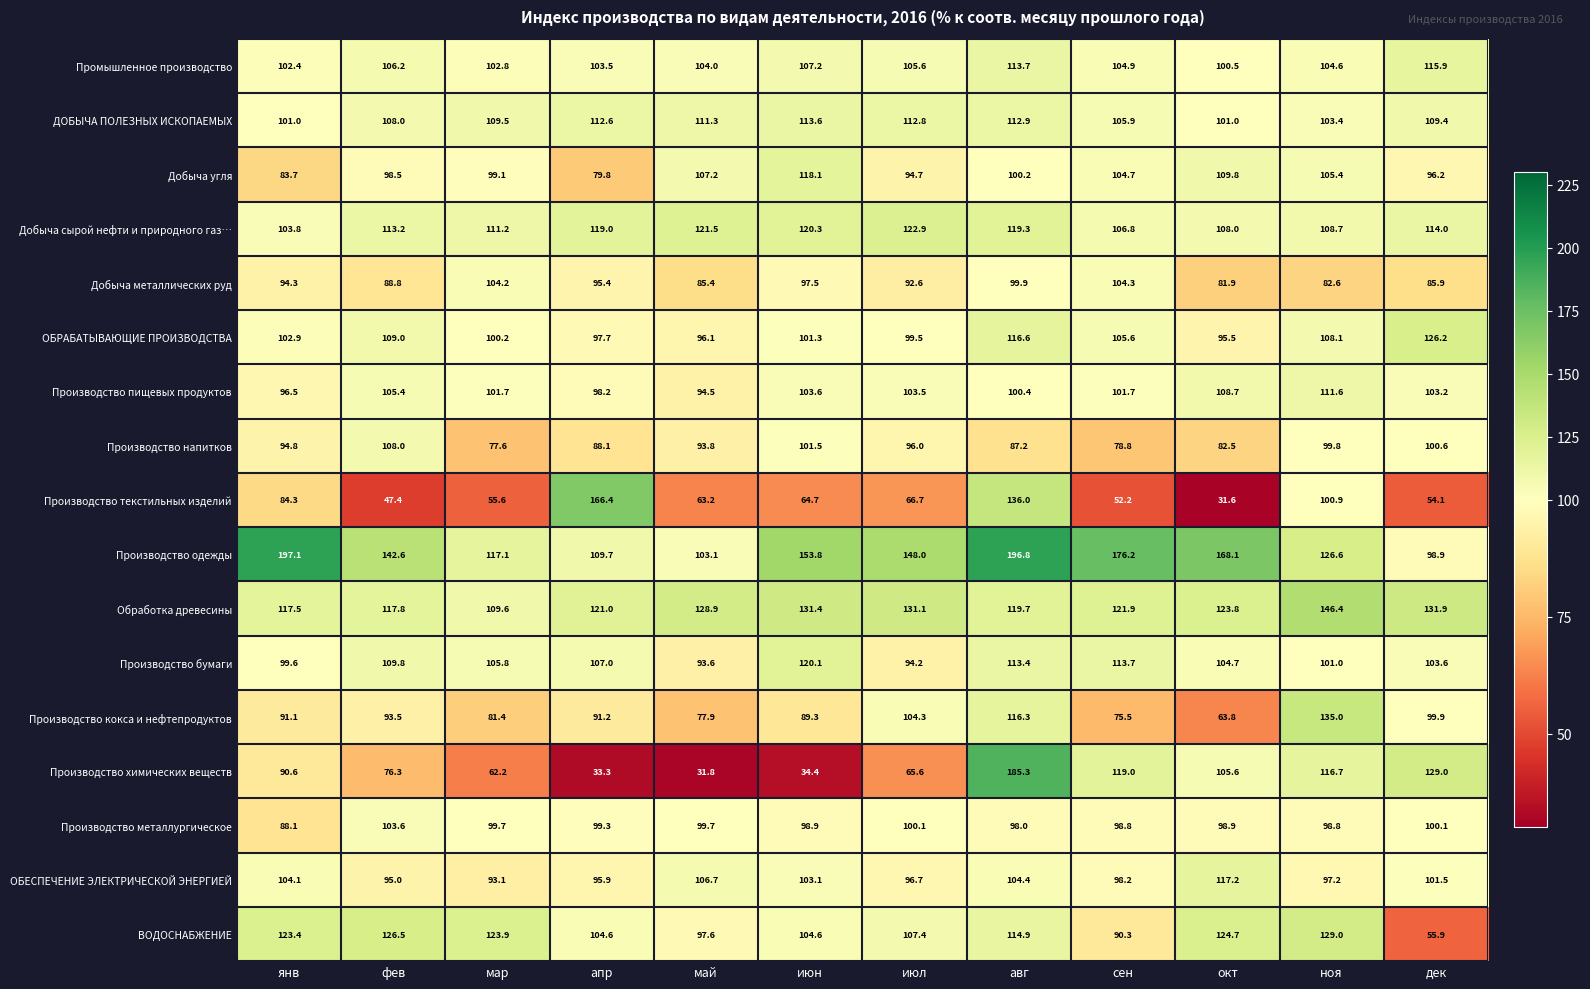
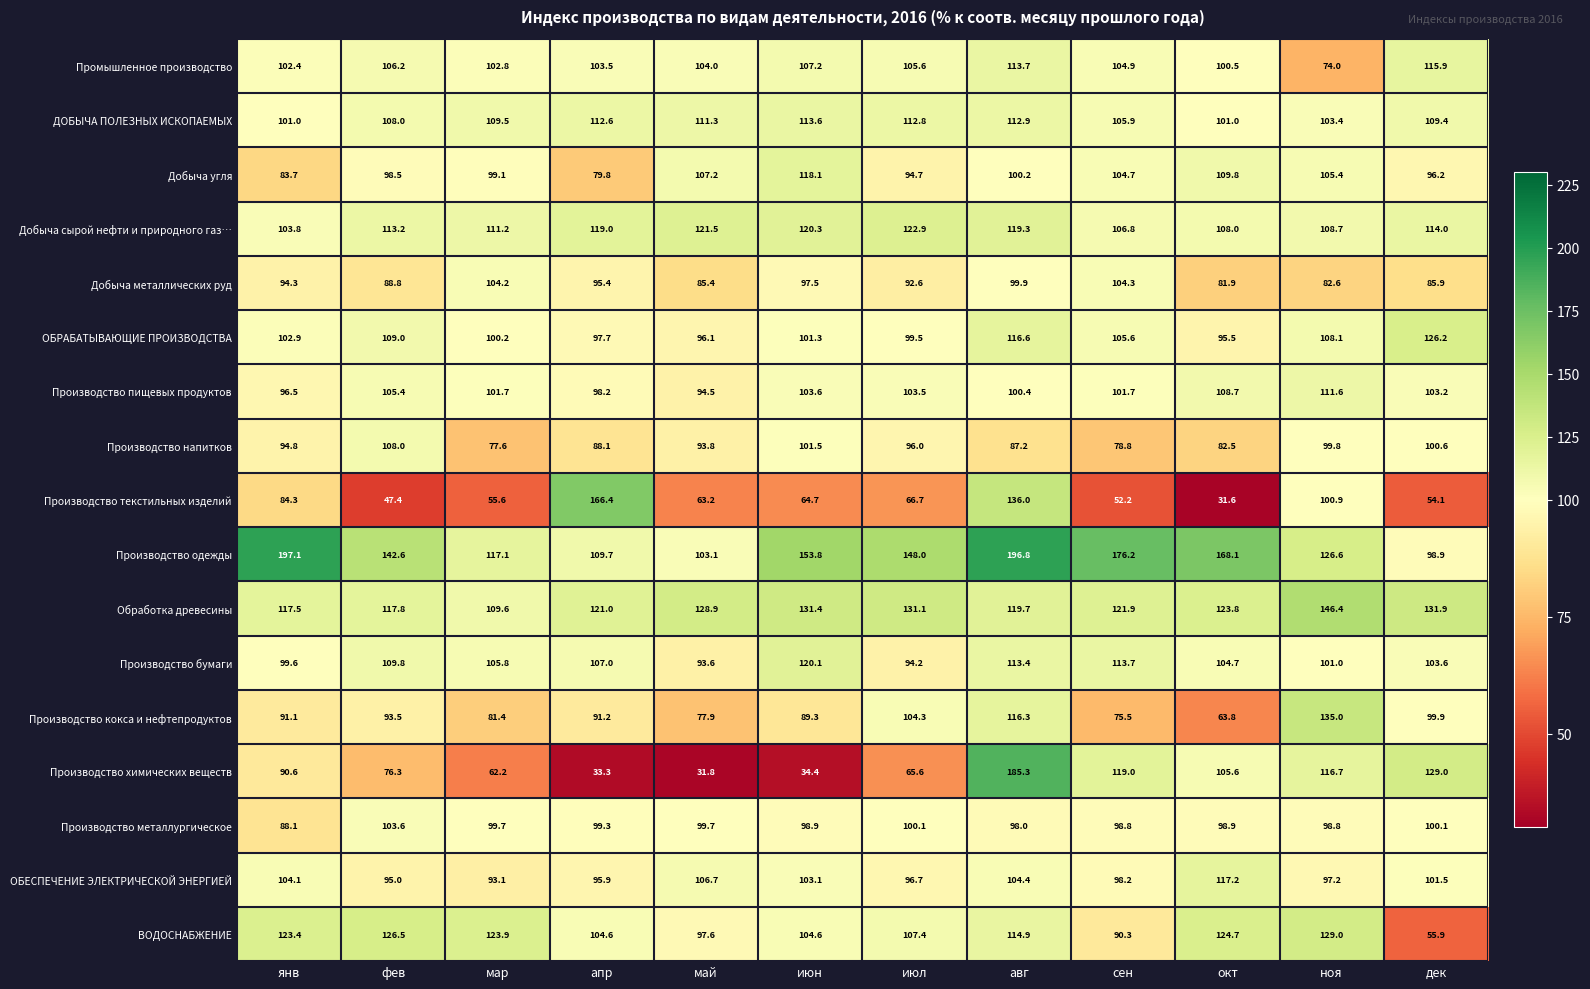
Промышленное производство, ноя: 104.6 -> 74.0
